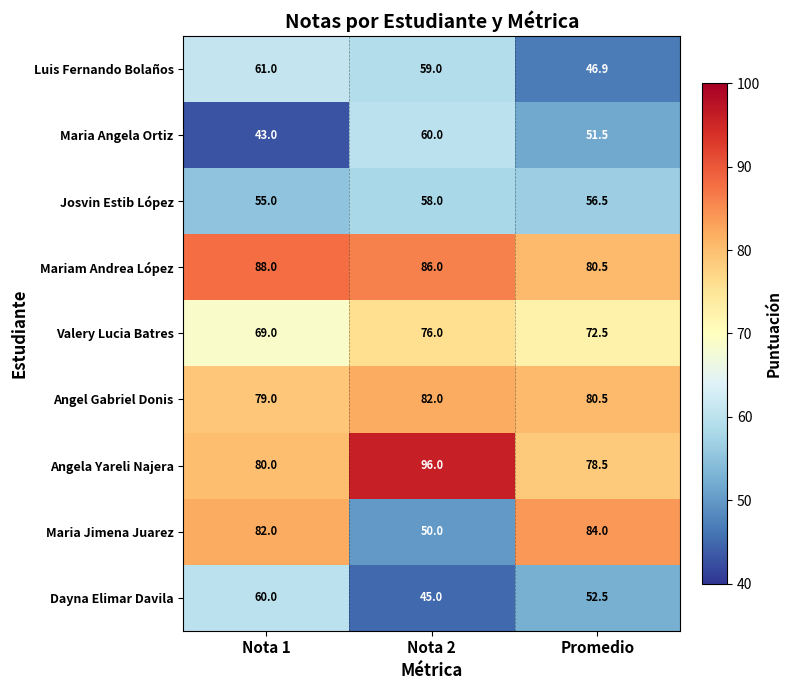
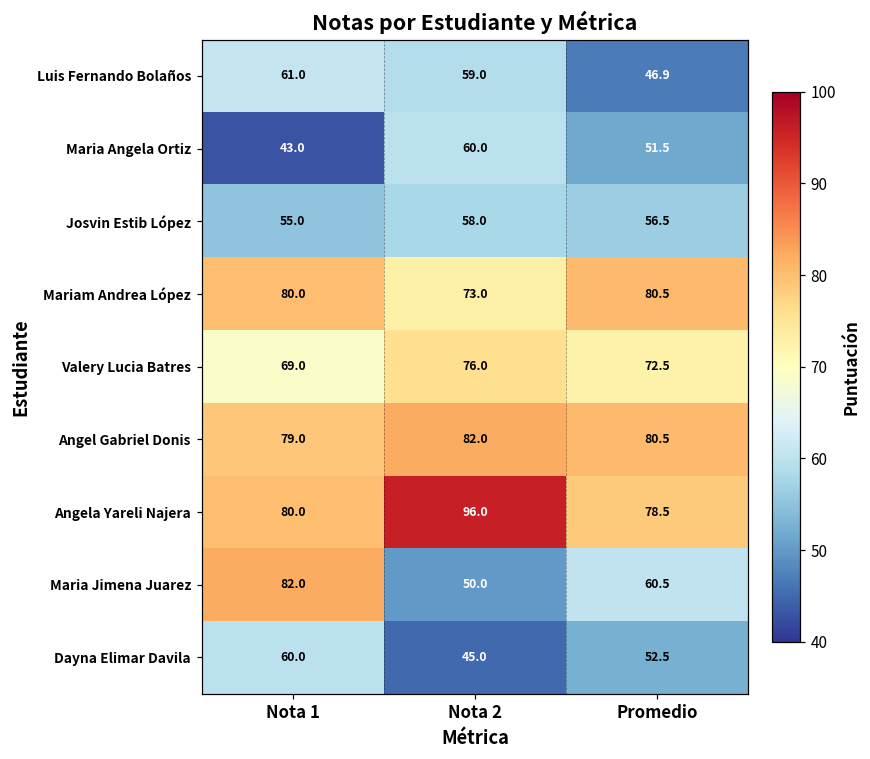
Mariam Andrea López, Nota 1: 88.0 -> 80.0
Mariam Andrea López, Nota 2: 86.0 -> 73.0
Maria Jimena Juarez, Promedio: 84.0 -> 60.5
